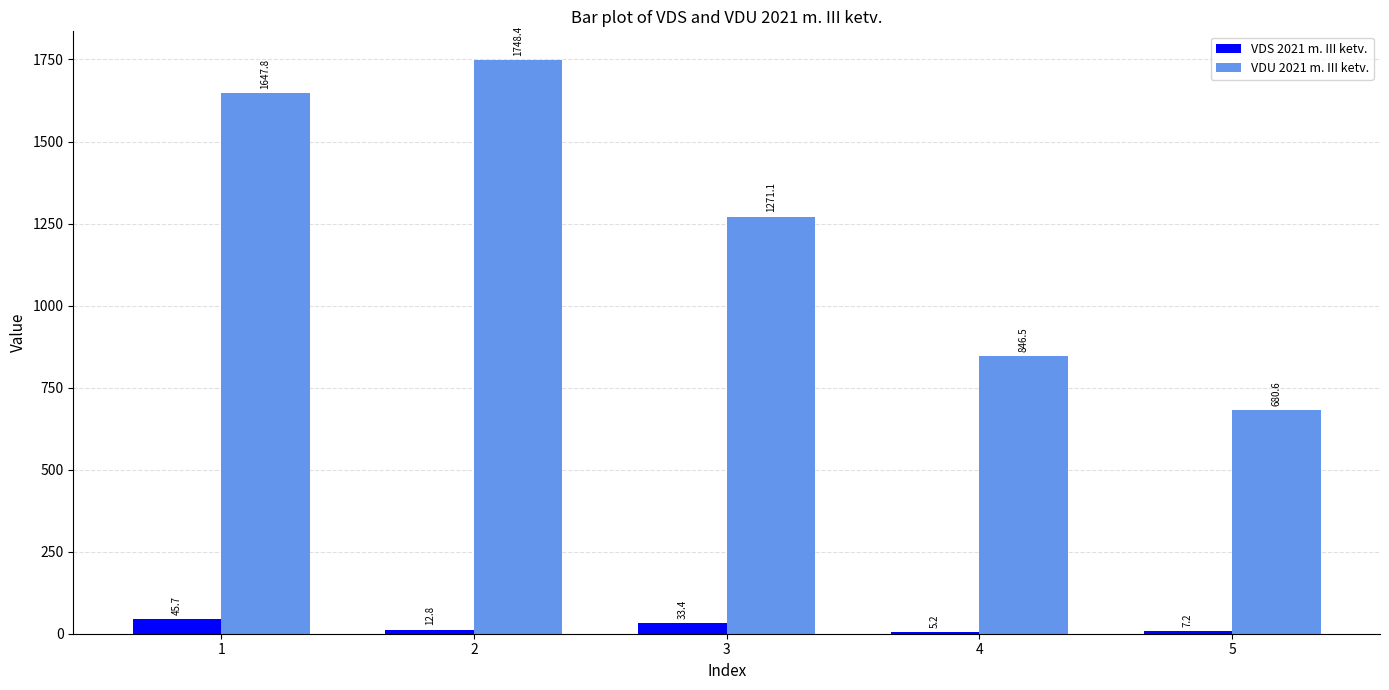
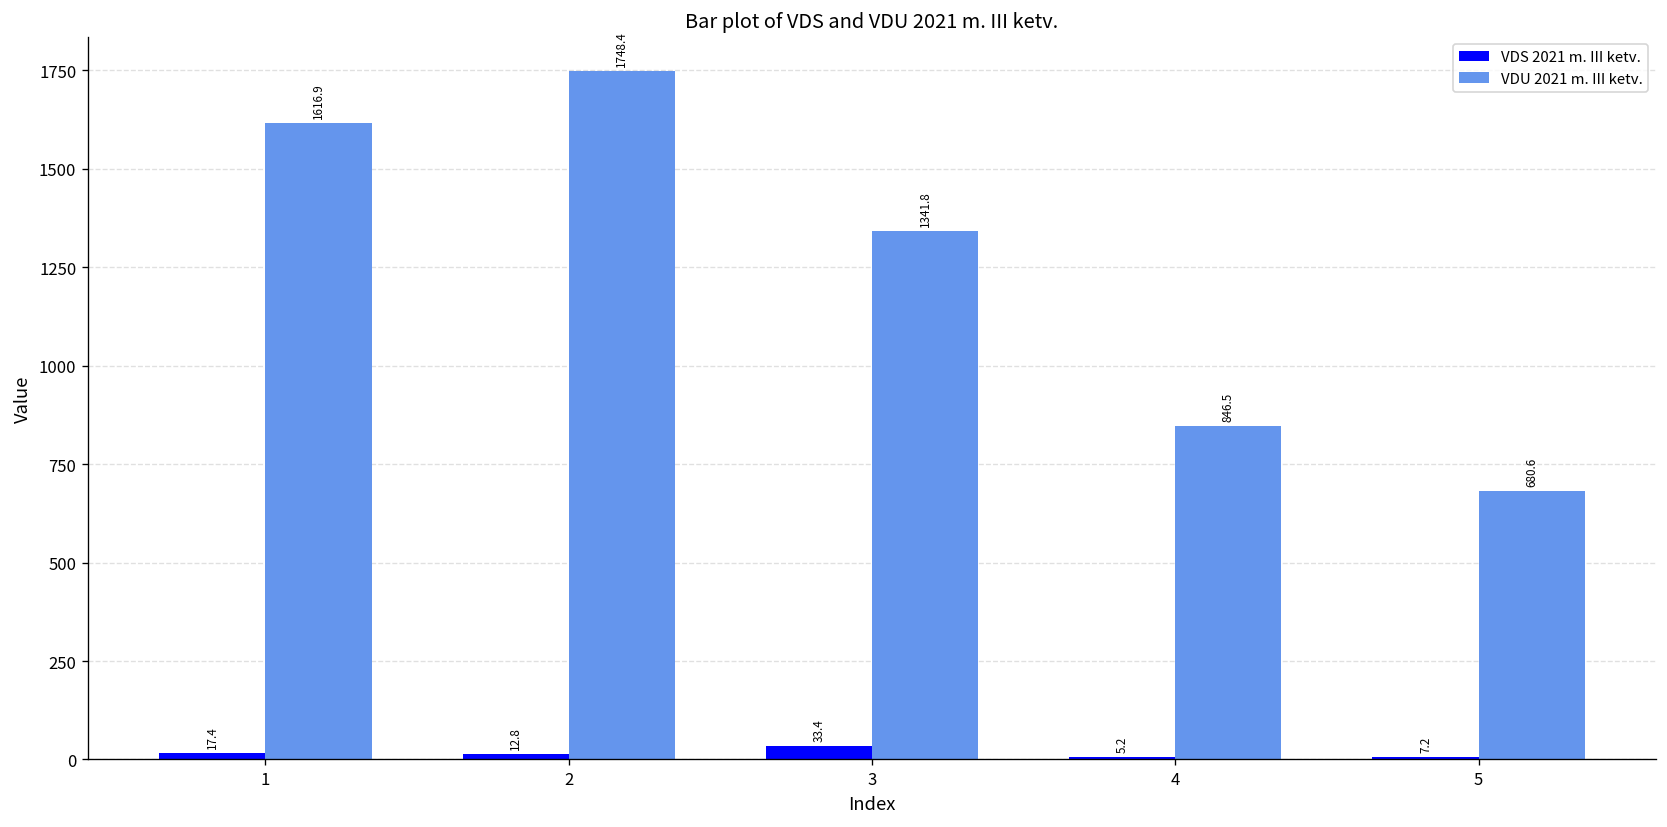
VDS 2021 m. III ketv., 1: 45.7 -> 17.4
VDU 2021 m. III ketv., 1: 1647.8 -> 1616.9
VDU 2021 m. III ketv., 3: 1271.1 -> 1341.8
